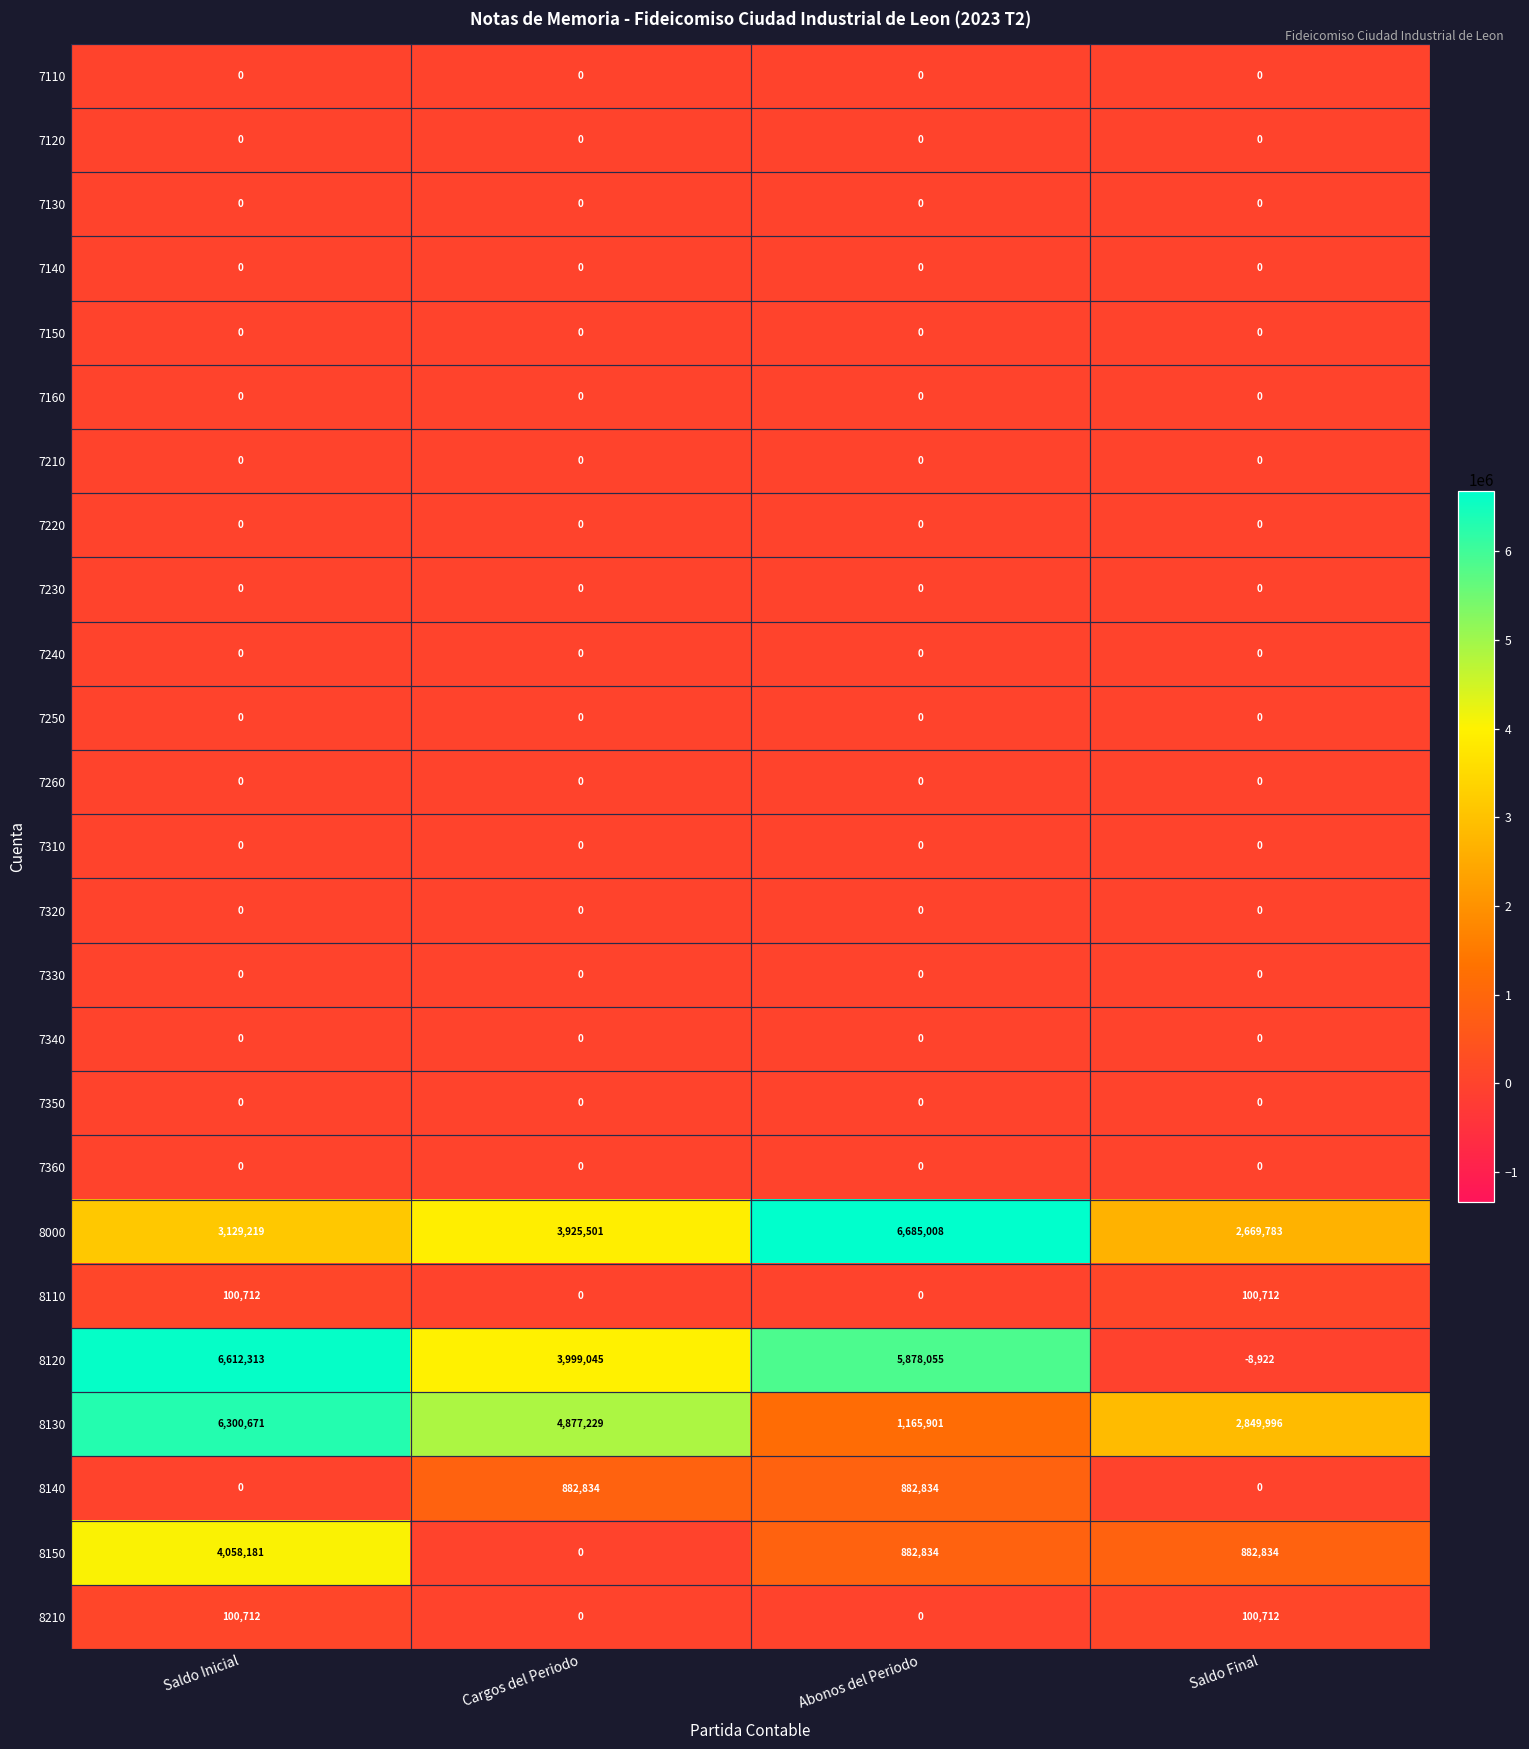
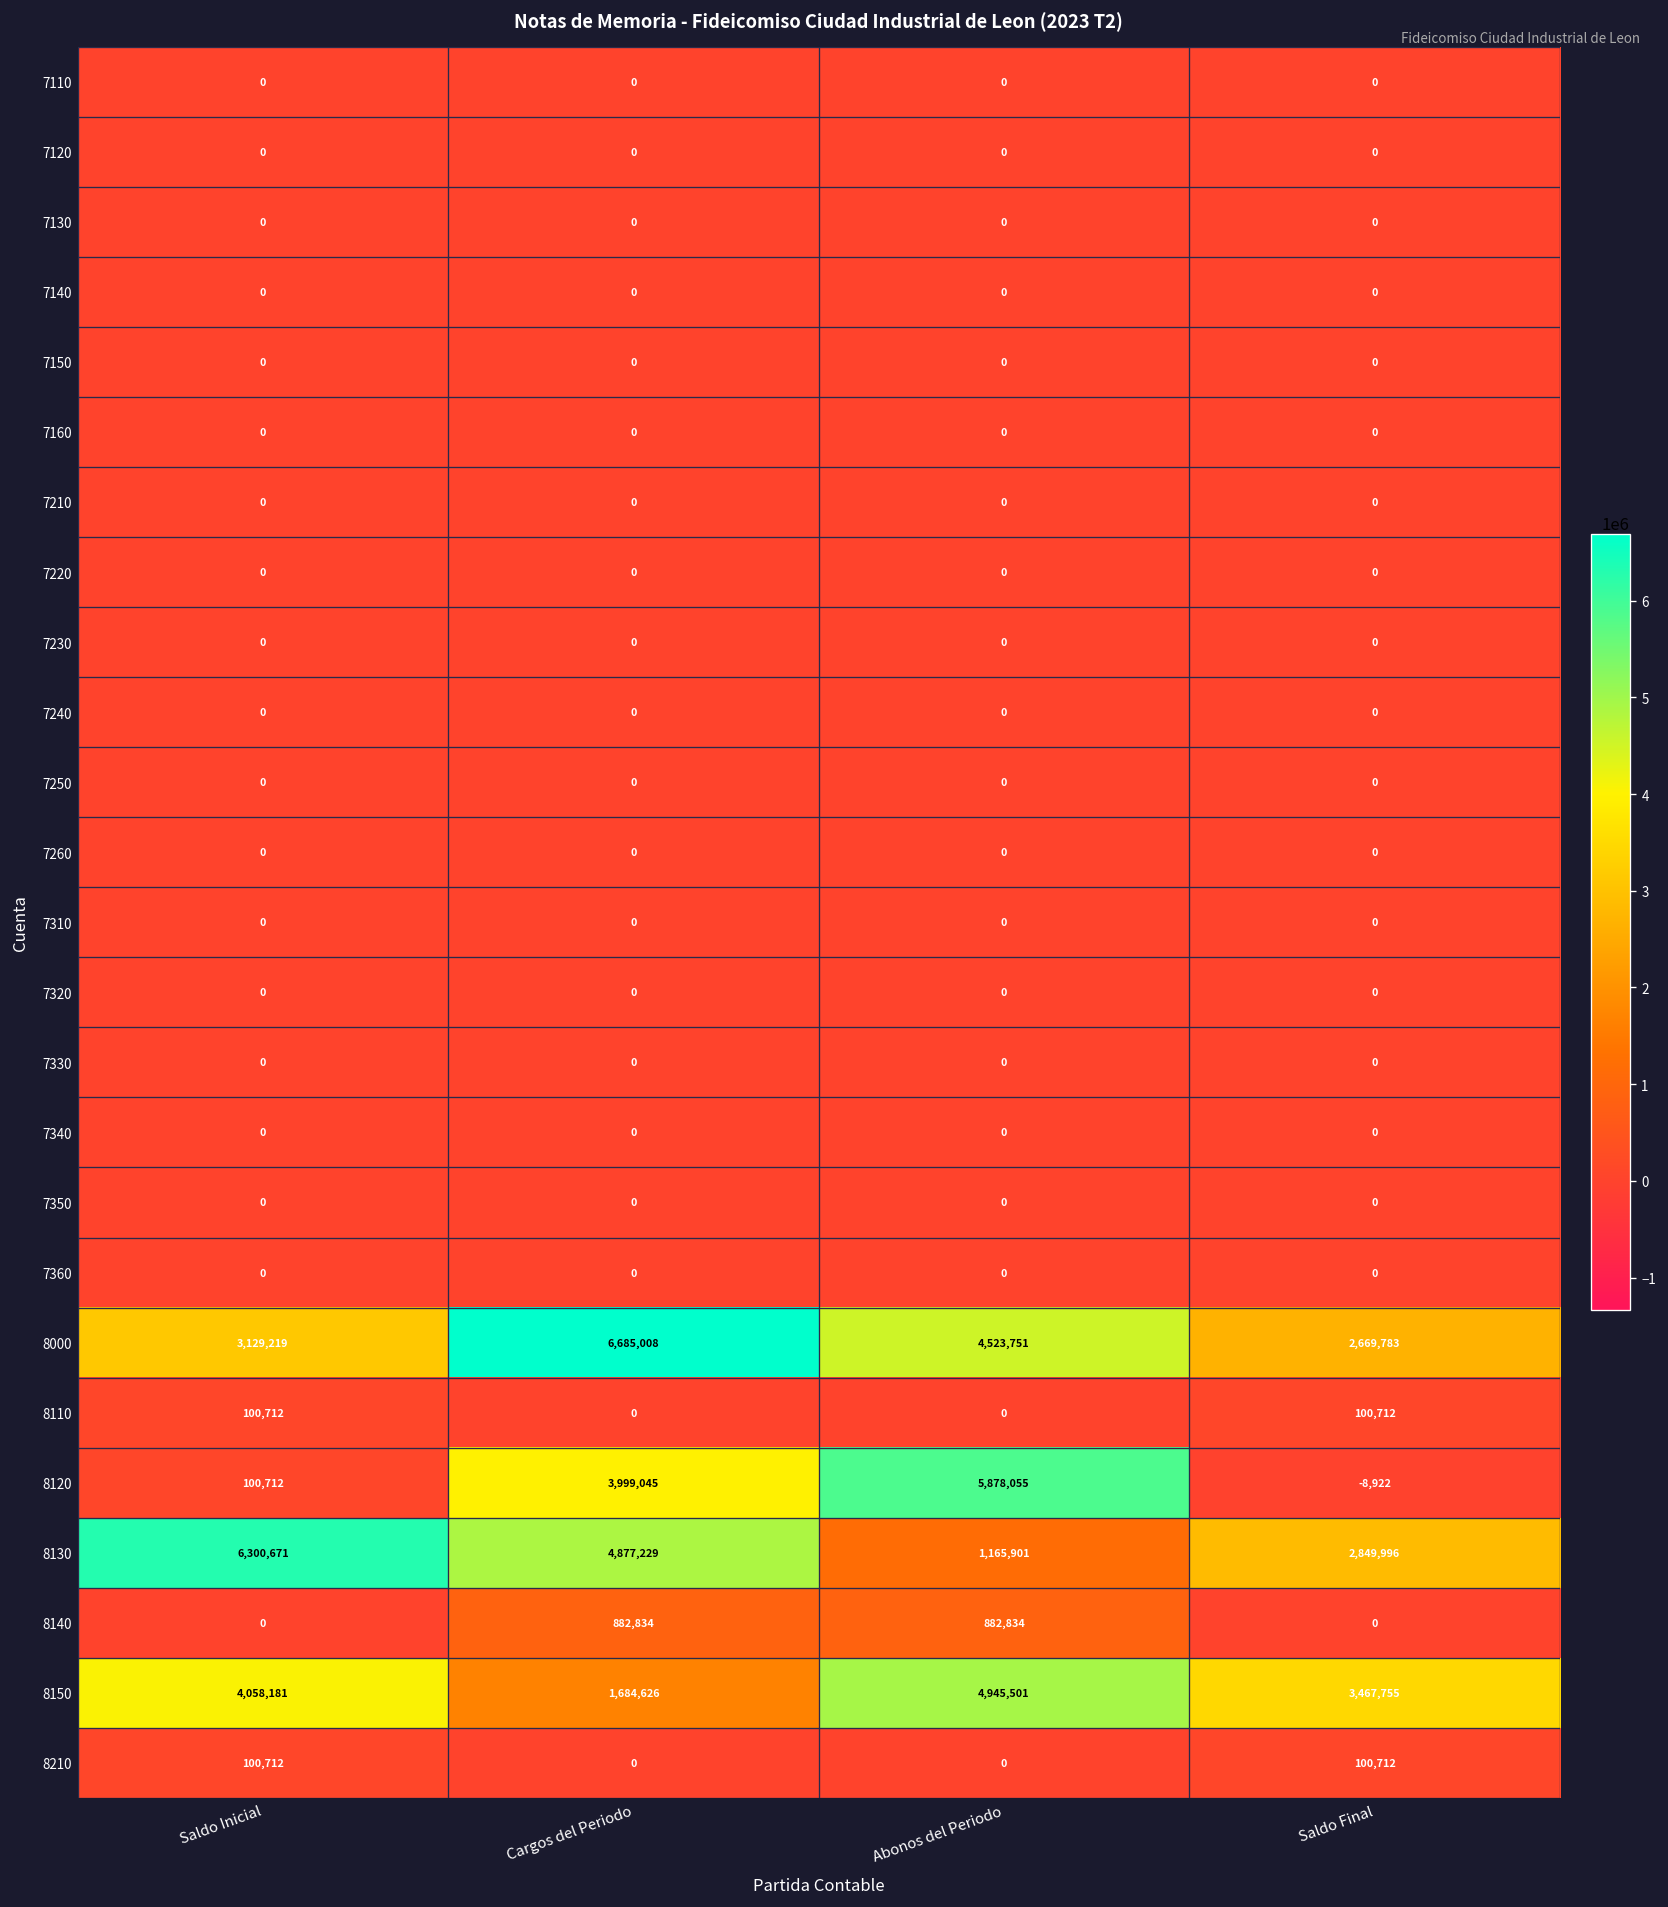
8000, Cargos del Periodo: 3,925,501 -> 6,685,008
8000, Abonos del Periodo: 6,685,008 -> 4,523,751
8120, Saldo Inicial: 6,612,313 -> 100,712
8150, Cargos del Periodo: 0 -> 1,684,626
8150, Abonos del Periodo: 882,834 -> 4,945,501
8150, Saldo Final: 882,834 -> 3,467,755
